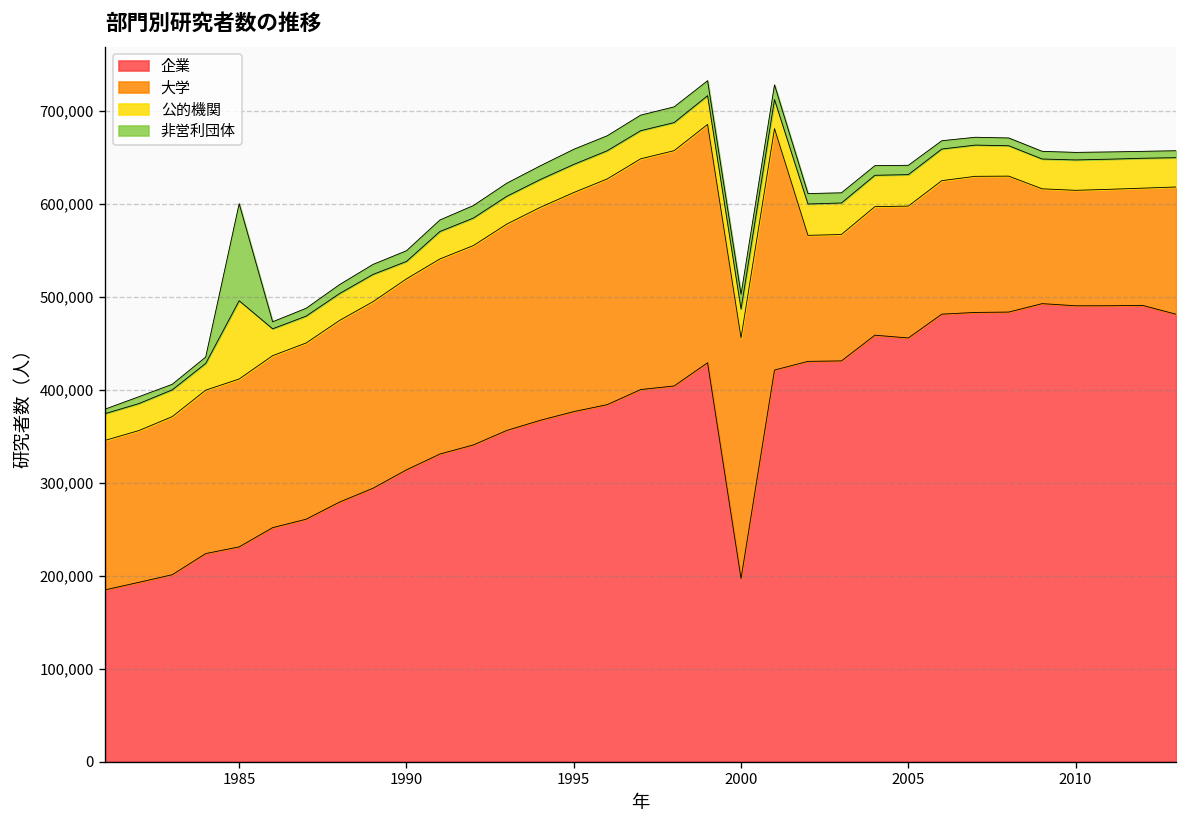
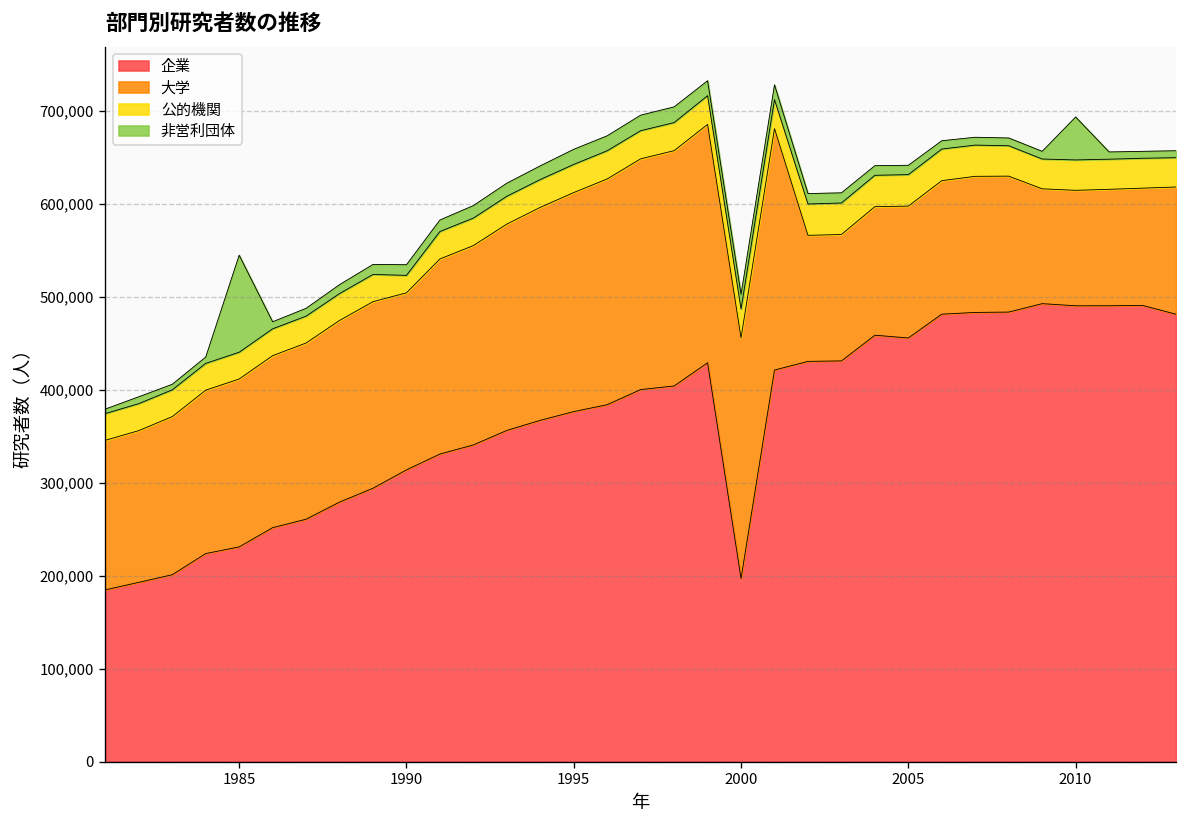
公的機関, 1985: 80,000 -> 30,000
大学, 1990: 210,000 -> 190,000
非営利団体, 2010: 10,000 -> 50,000
